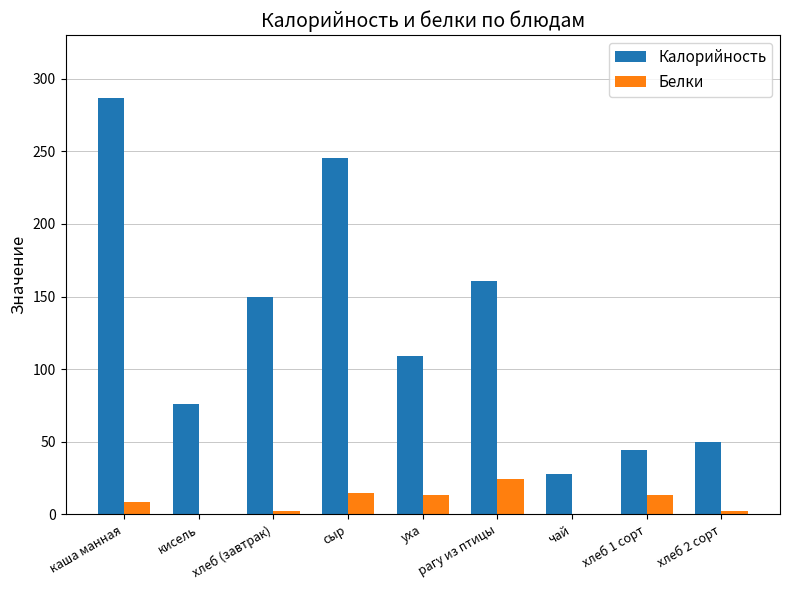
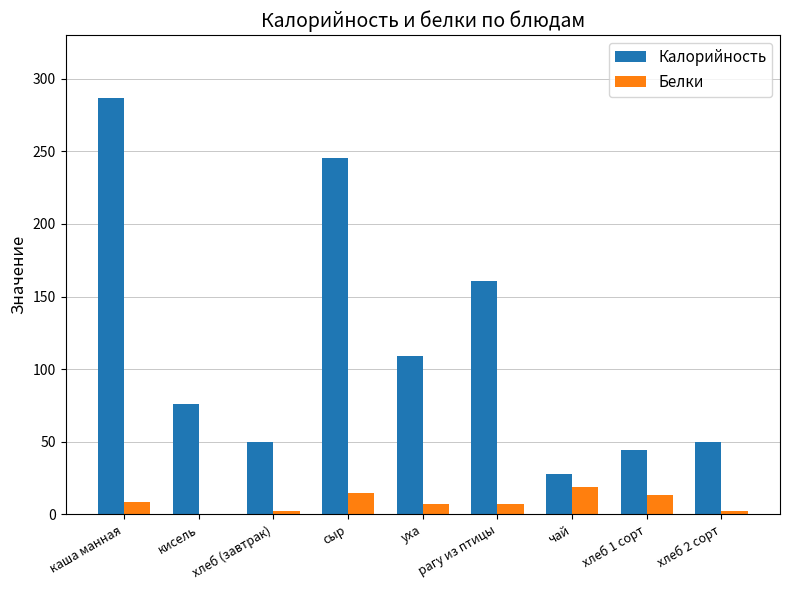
Калорийность, хлеб (завтрак): 150 -> 50
Белки, уха: 13 -> 7
Белки, рагу из птицы: 25 -> 7
Белки, чай: 0 -> 19
